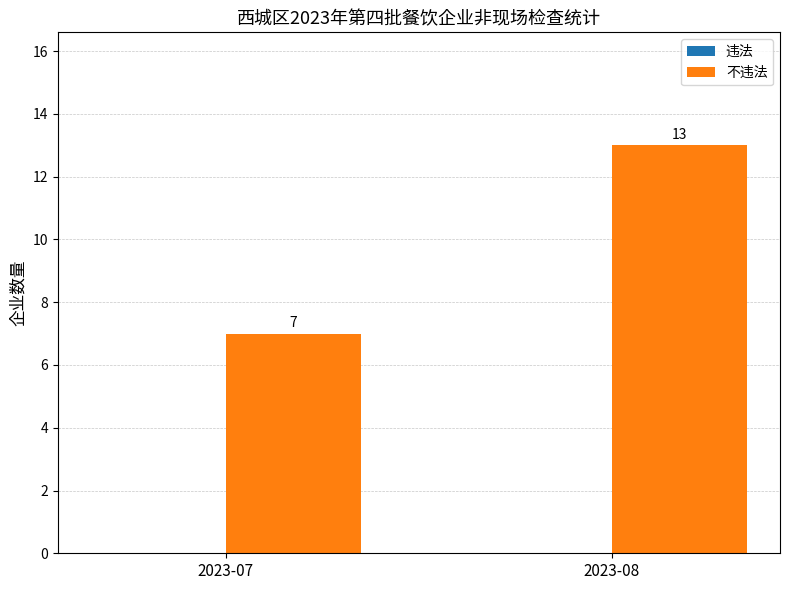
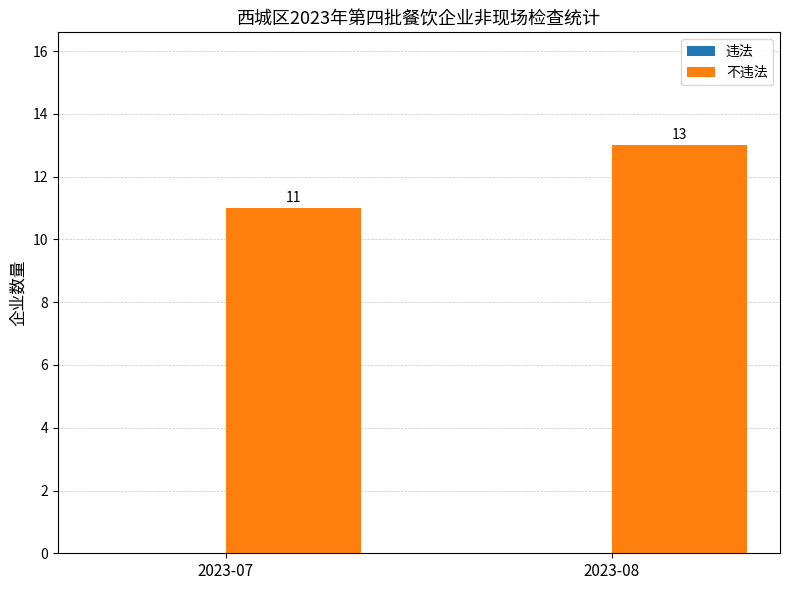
不违法, 2023-07: 7 -> 11
